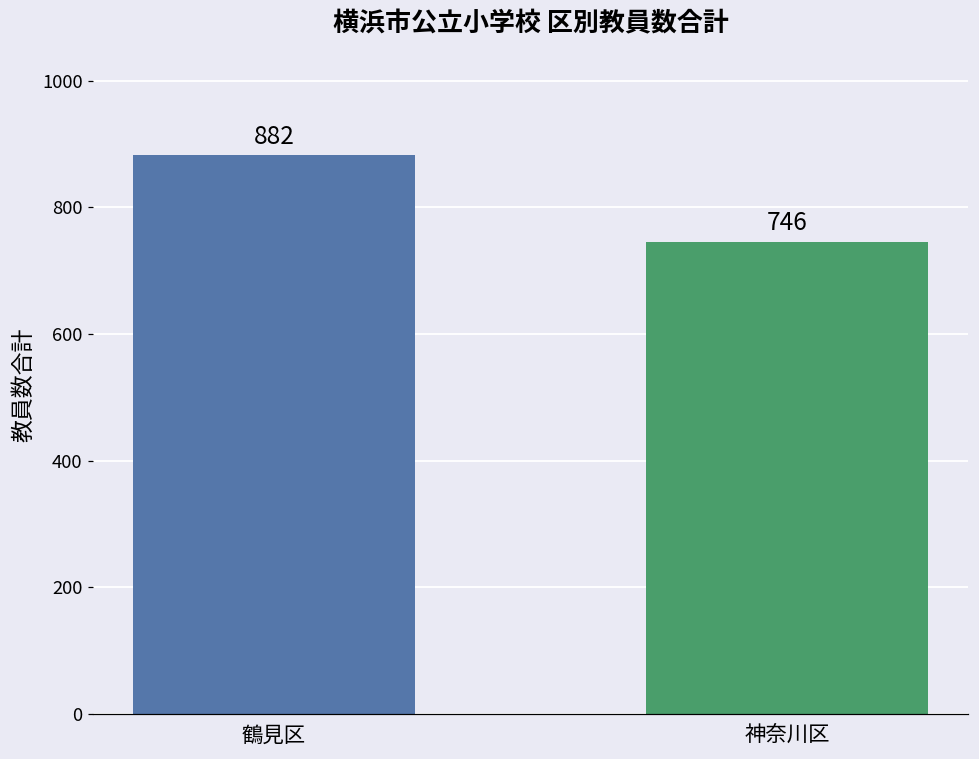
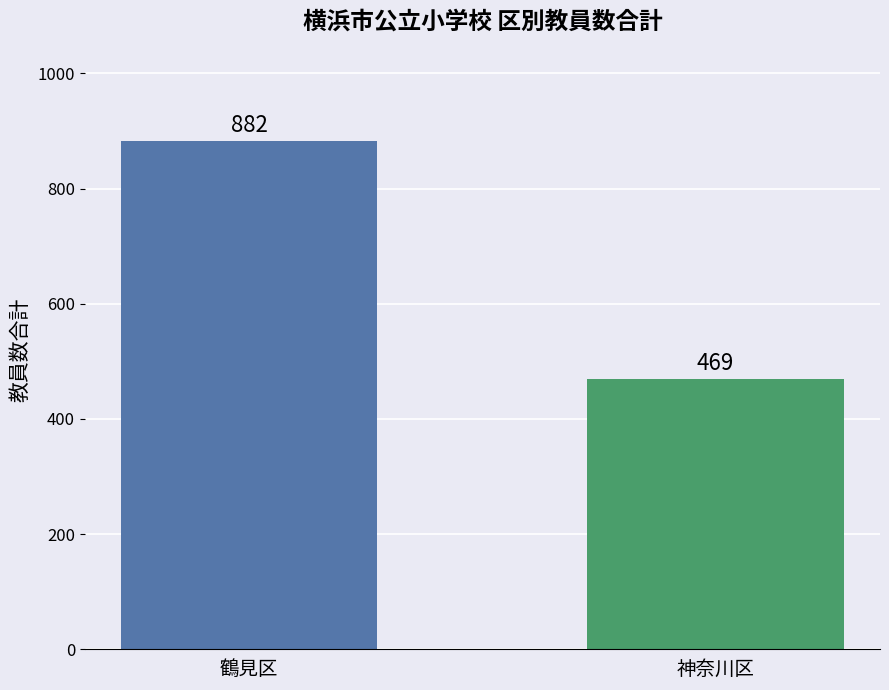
神奈川区: 746 -> 469
